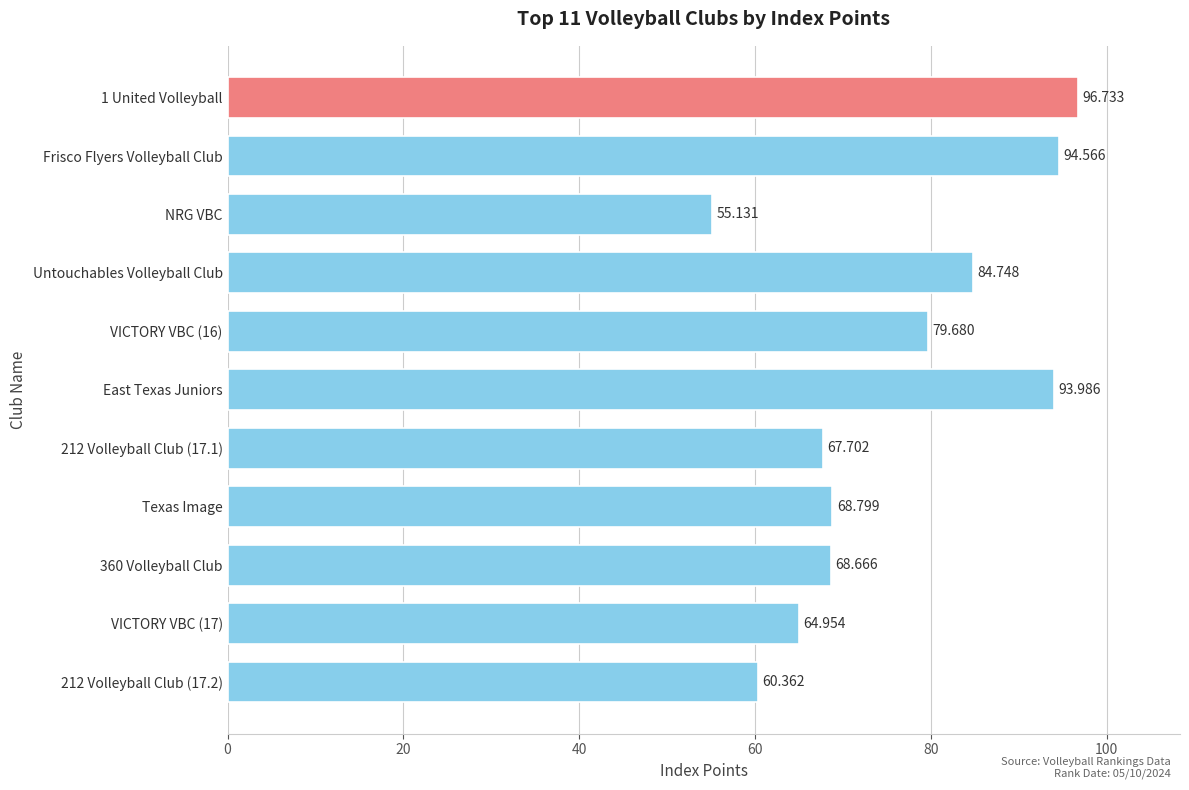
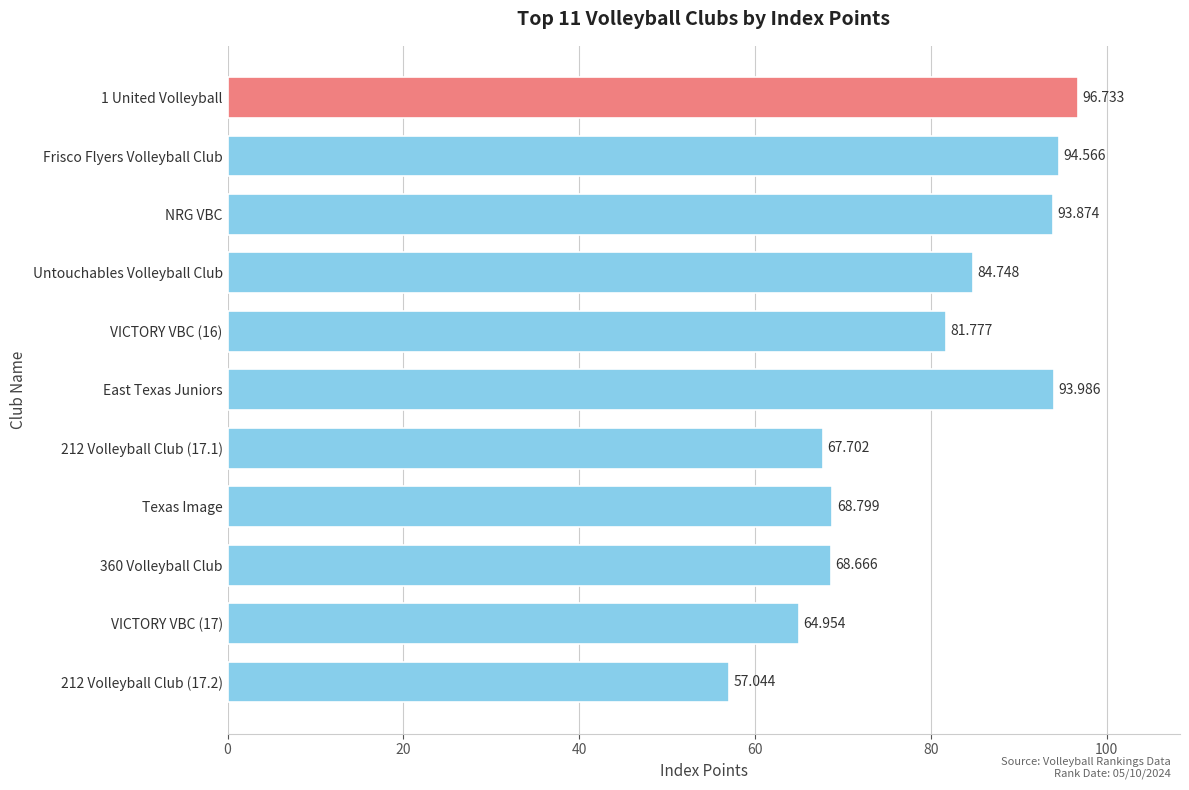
NRG VBC: 55.131 -> 93.874
VICTORY VBC (16): 79.680 -> 81.777
212 Volleyball Club (17.2): 60.362 -> 57.044
